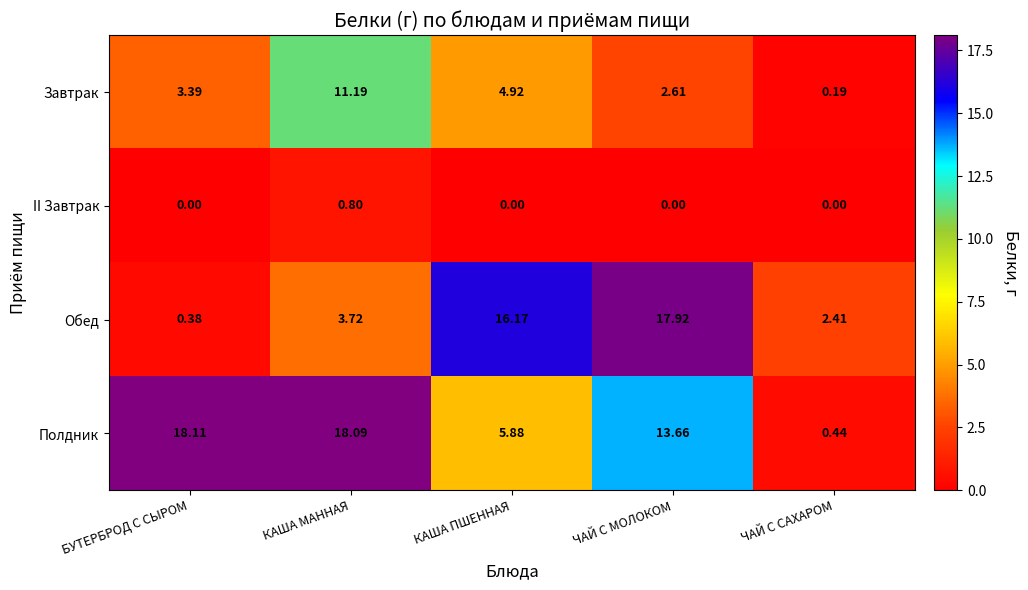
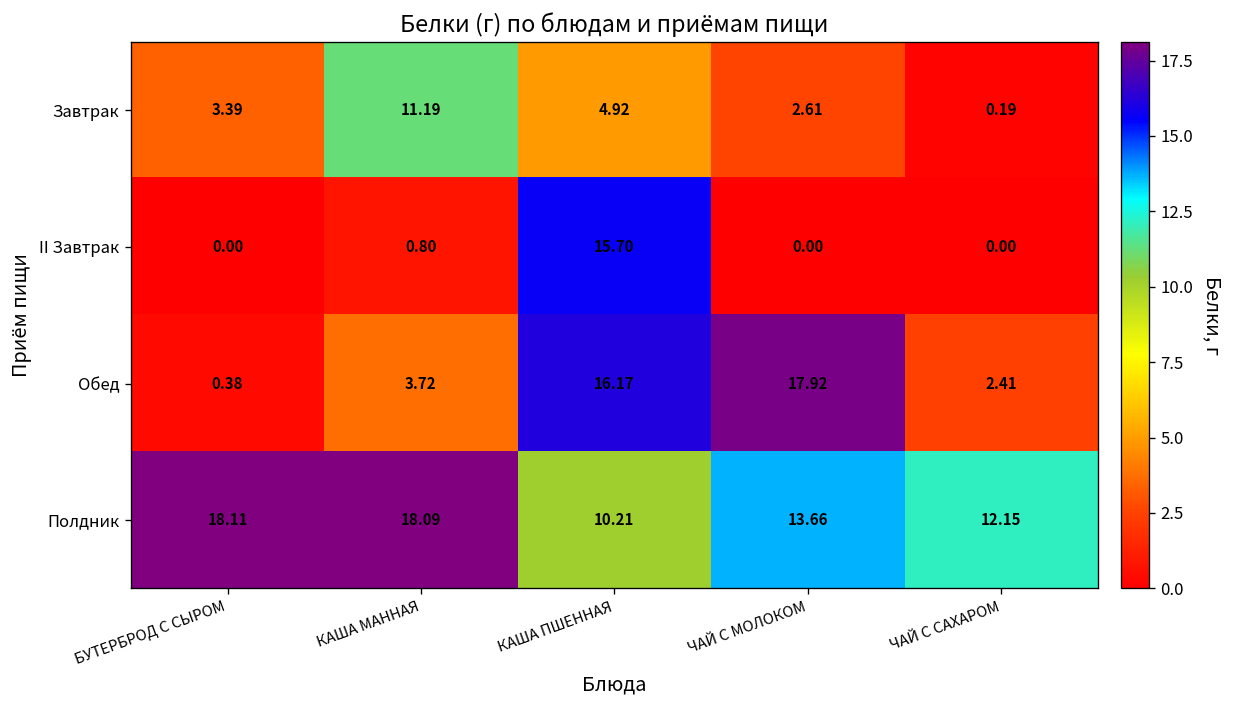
II Завтрак, КАША ПШЕННАЯ: 0.00 -> 15.70
Полдник, КАША ПШЕННАЯ: 5.88 -> 10.21
Полдник, ЧАЙ С САХАРОМ: 0.44 -> 12.15
